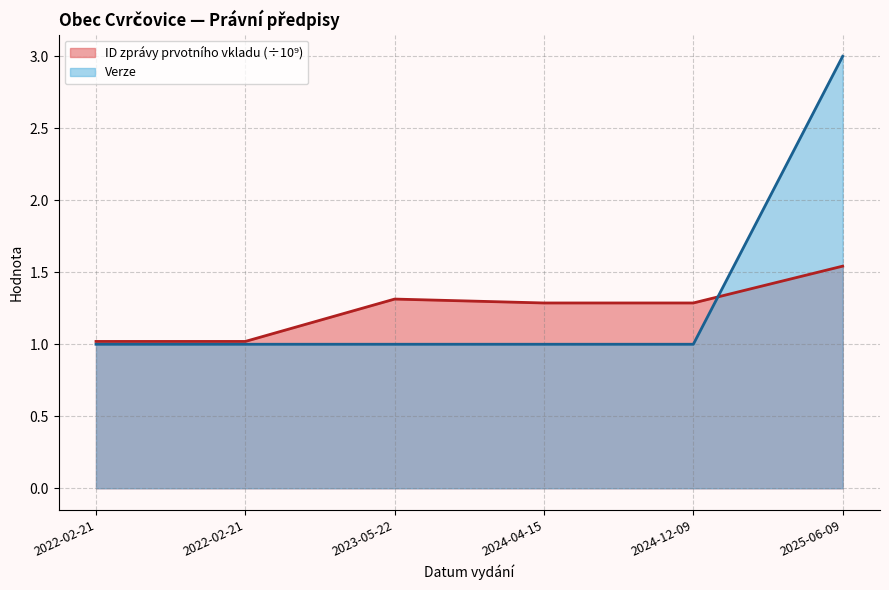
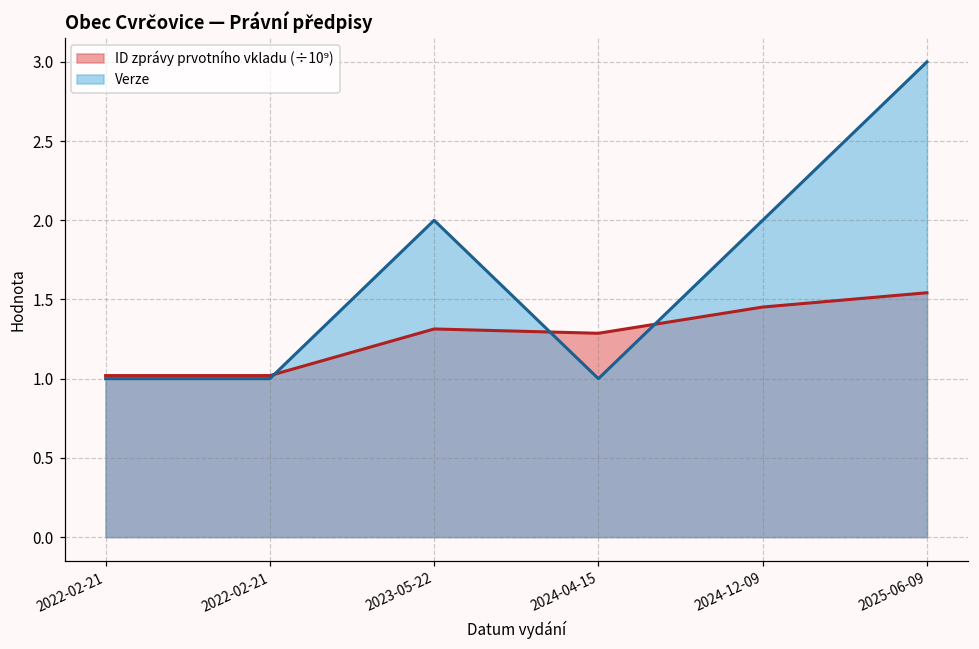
Verze, 2023-05-22: 1 -> 2
ID zprávy prvotního vkladu (÷10⁹), 2024-12-09: 1.29 -> 1.45
Verze, 2024-12-09: 1 -> 2
